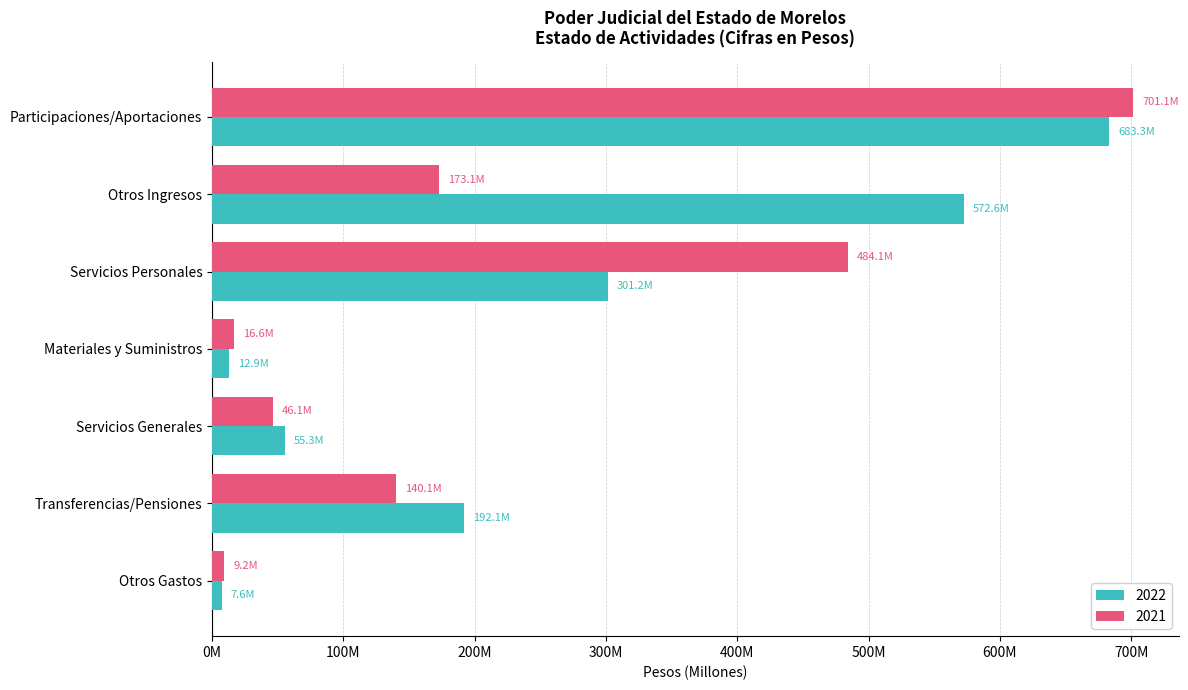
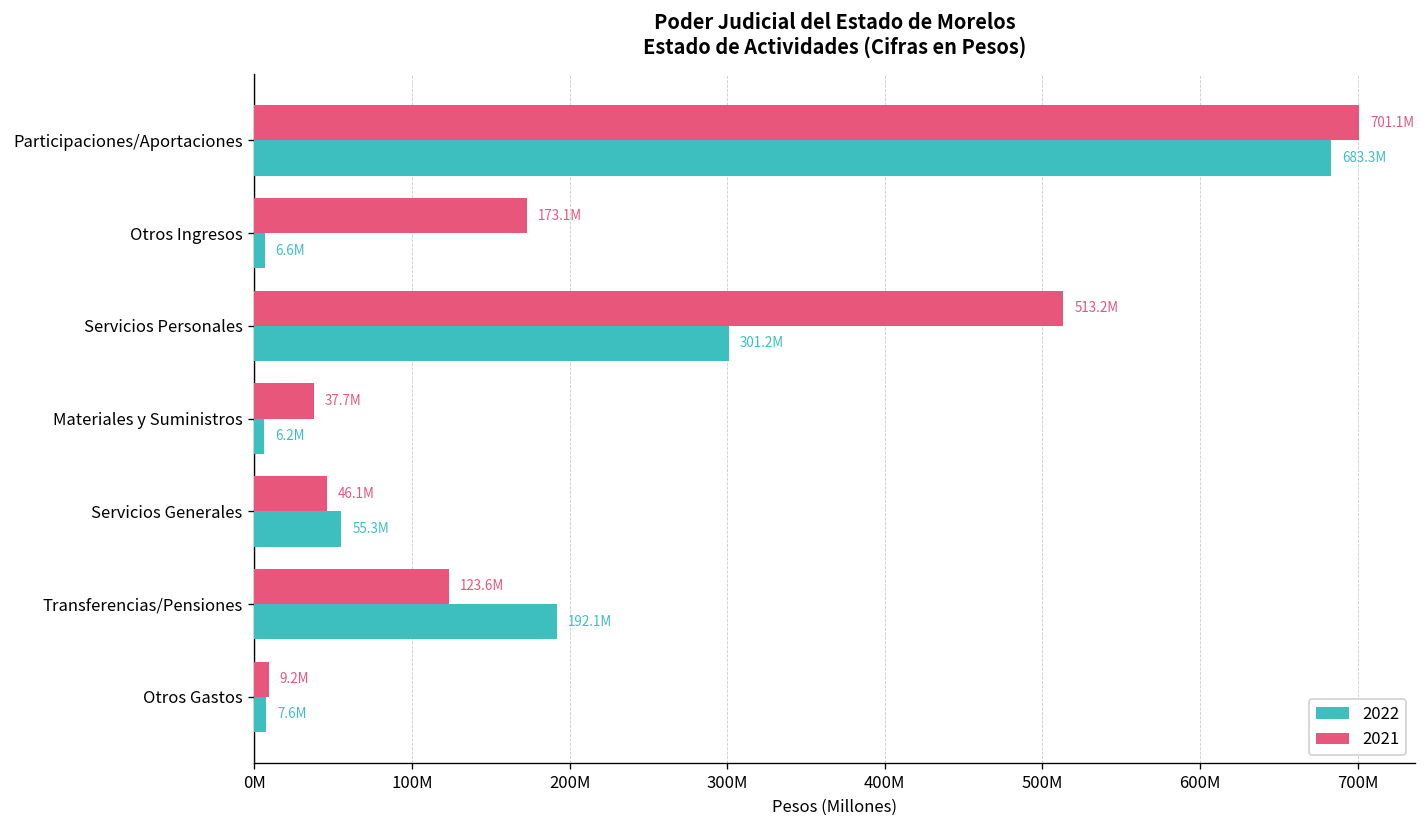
2022, Otros Ingresos: 572.6M -> 6.6M
2021, Servicios Personales: 484.1M -> 513.2M
2021, Materiales y Suministros: 16.6M -> 37.7M
2022, Materiales y Suministros: 12.9M -> 6.2M
2021, Transferencias/Pensiones: 140.1M -> 123.6M
